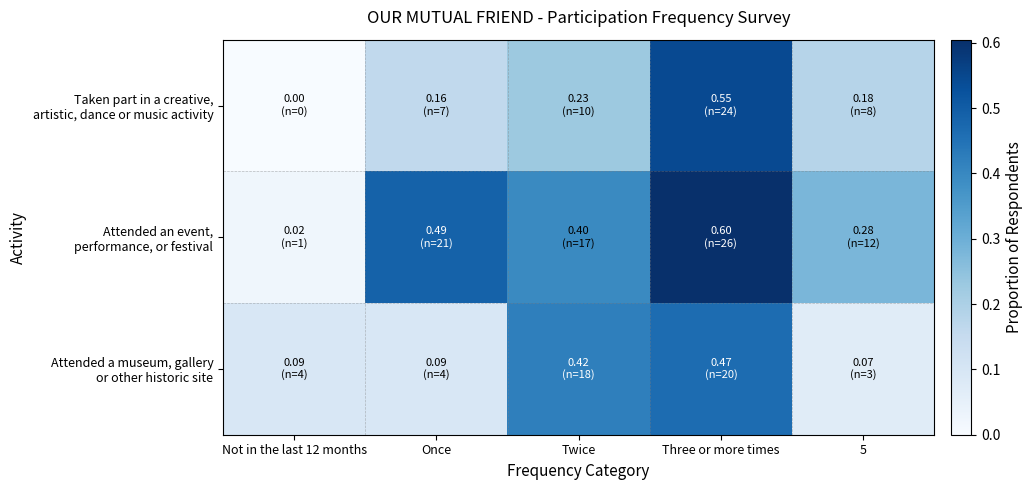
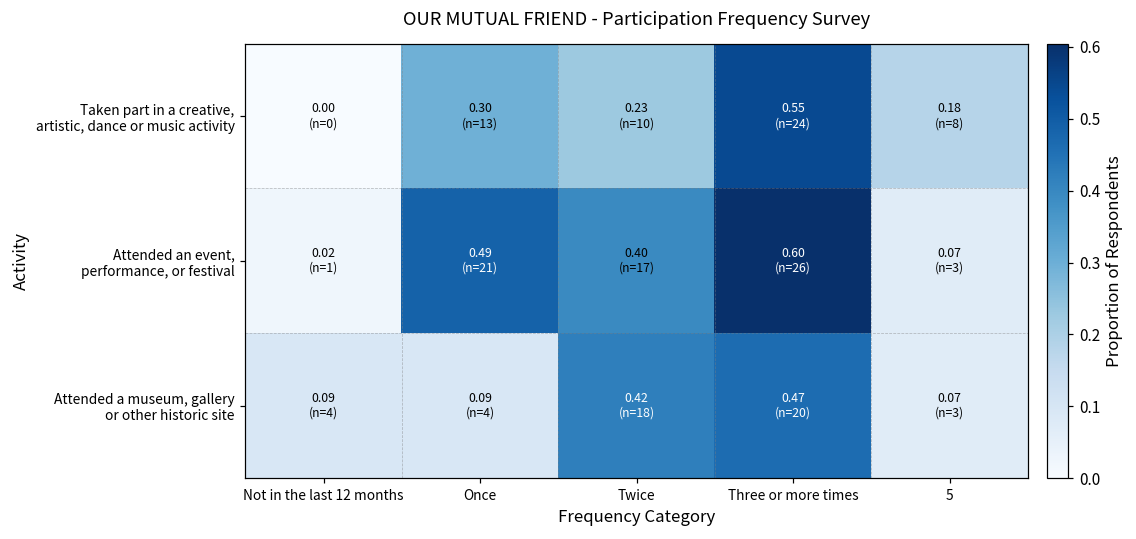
Taken part in a creative, artistic, dance or music activity, Once: 0.16 (n=7) -> 0.30 (n=13)
Attended an event, performance, or festival, 5: 0.28 (n=12) -> 0.07 (n=3)
